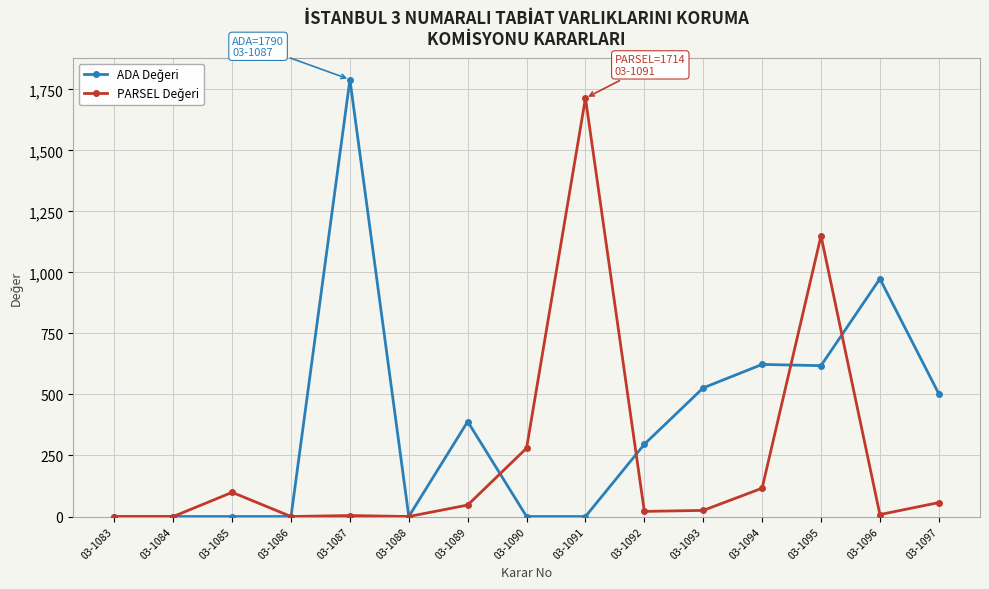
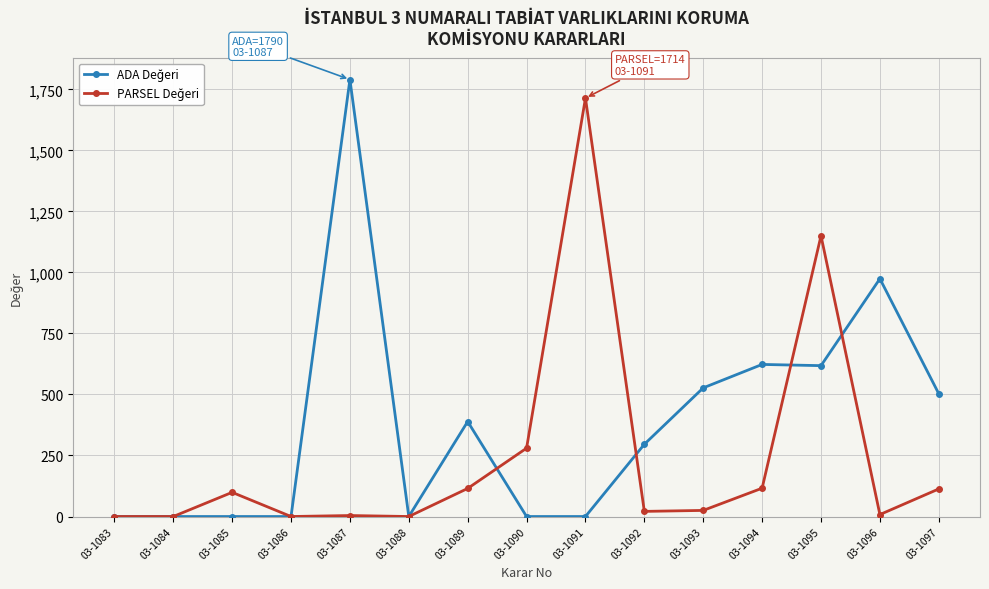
PARSEL Değeri, 03-1089: 50 -> 120
PARSEL Değeri, 03-1097: 60 -> 110
